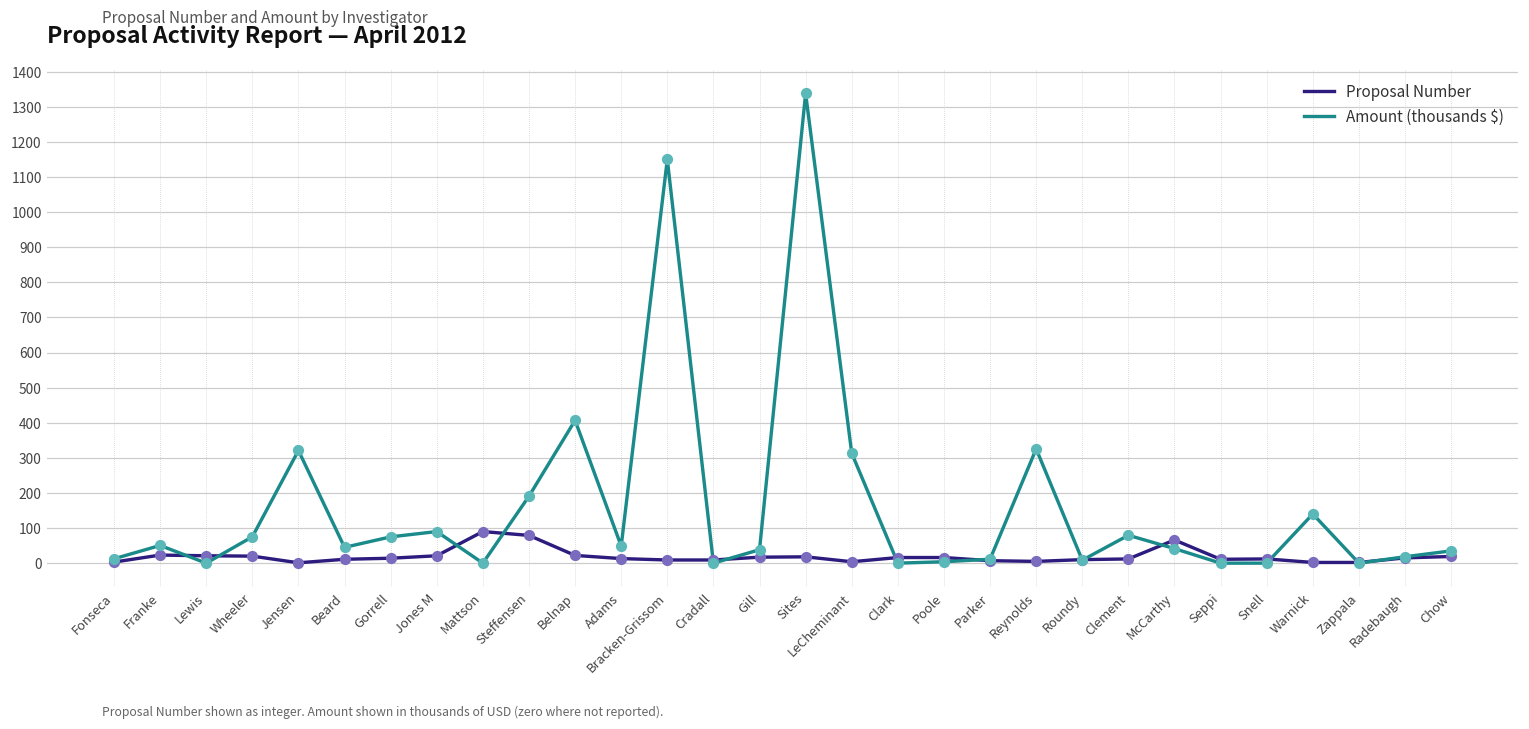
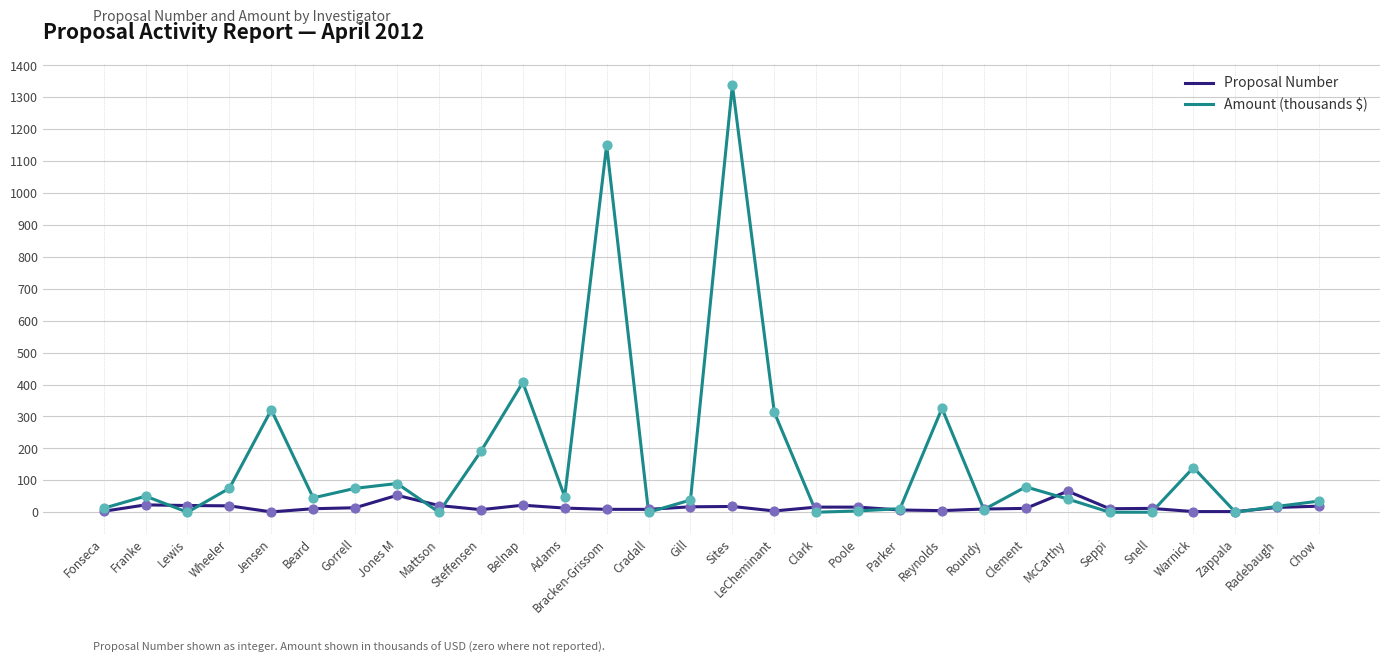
Proposal Number, Jones M: 20 -> 50
Proposal Number, Mattson: 90 -> 20
Proposal Number, Steffensen: 80 -> 10
